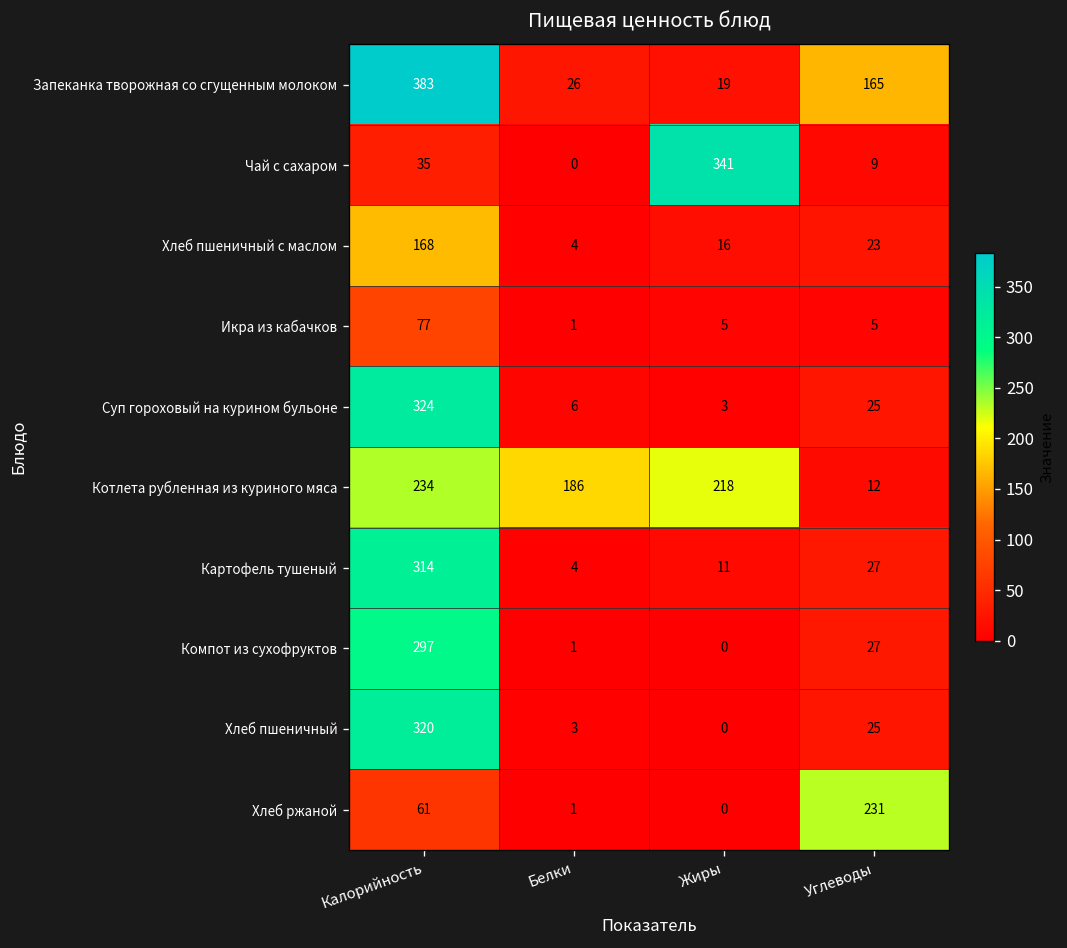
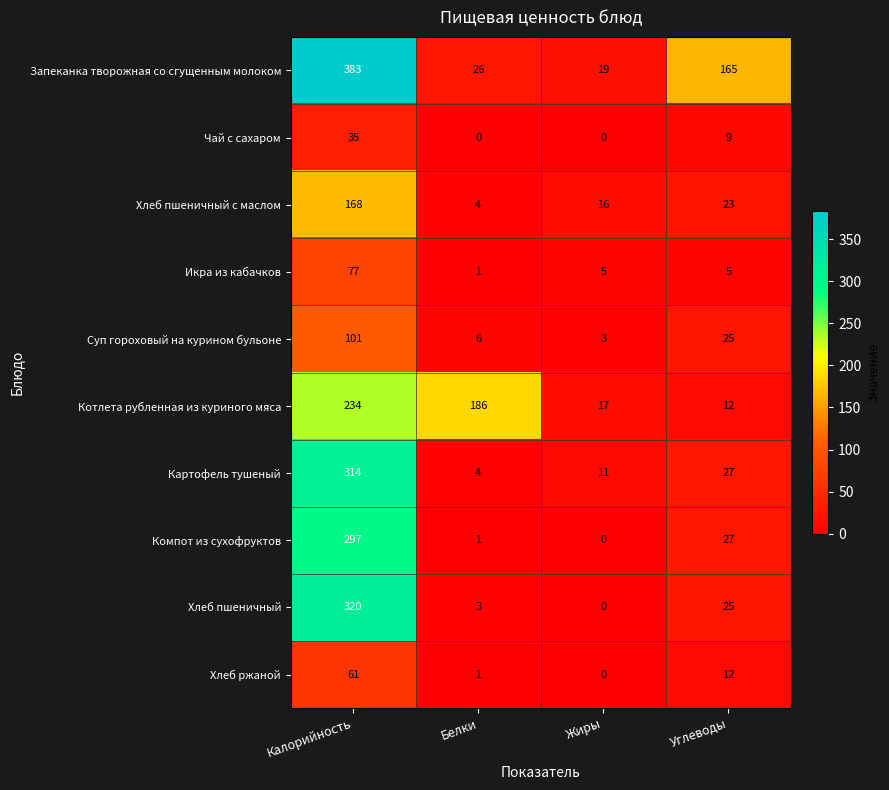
Чай с сахаром, Жиры: 341 -> 0
Суп гороховый на курином бульоне, Калорийность: 324 -> 101
Котлета рубленная из куриного мяса, Жиры: 218 -> 17
Хлеб ржаной, Углеводы: 231 -> 12
